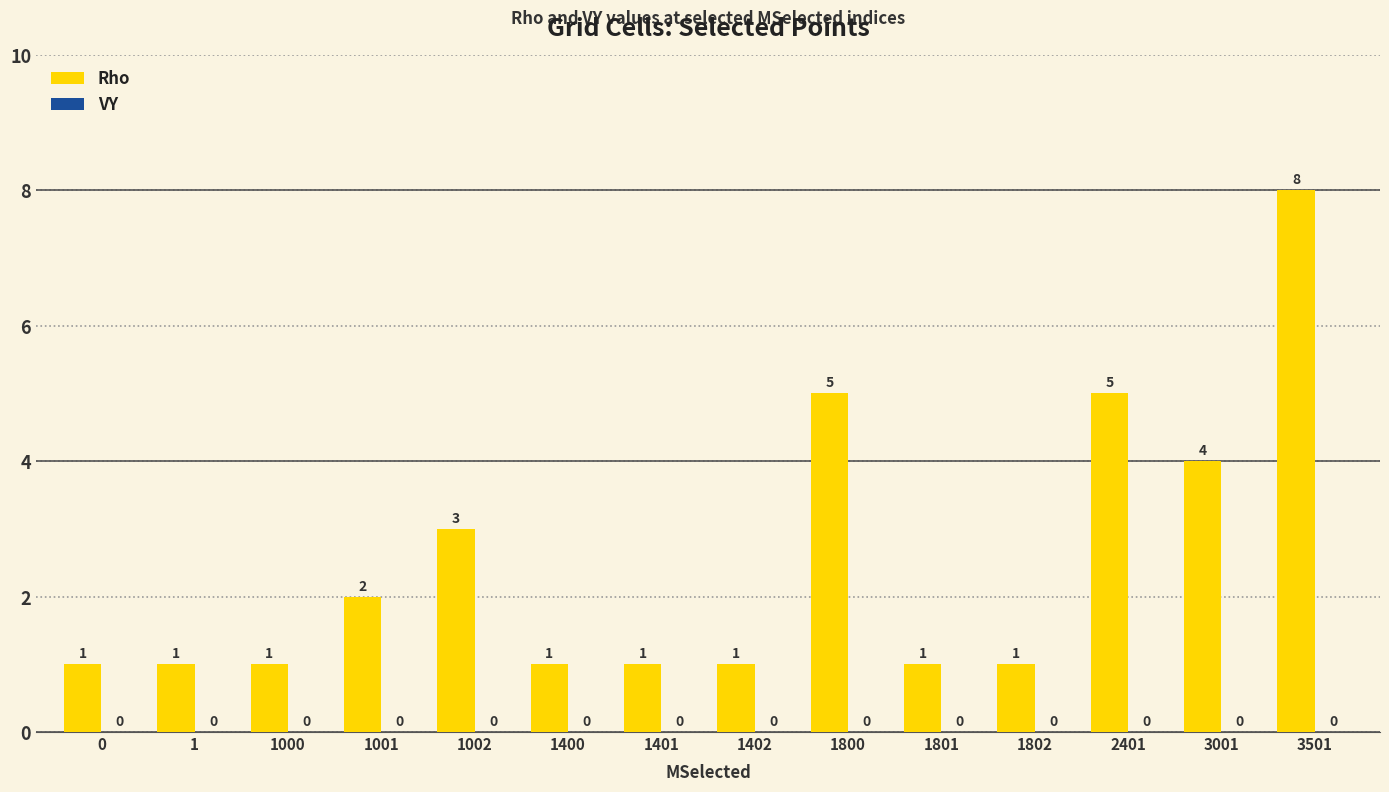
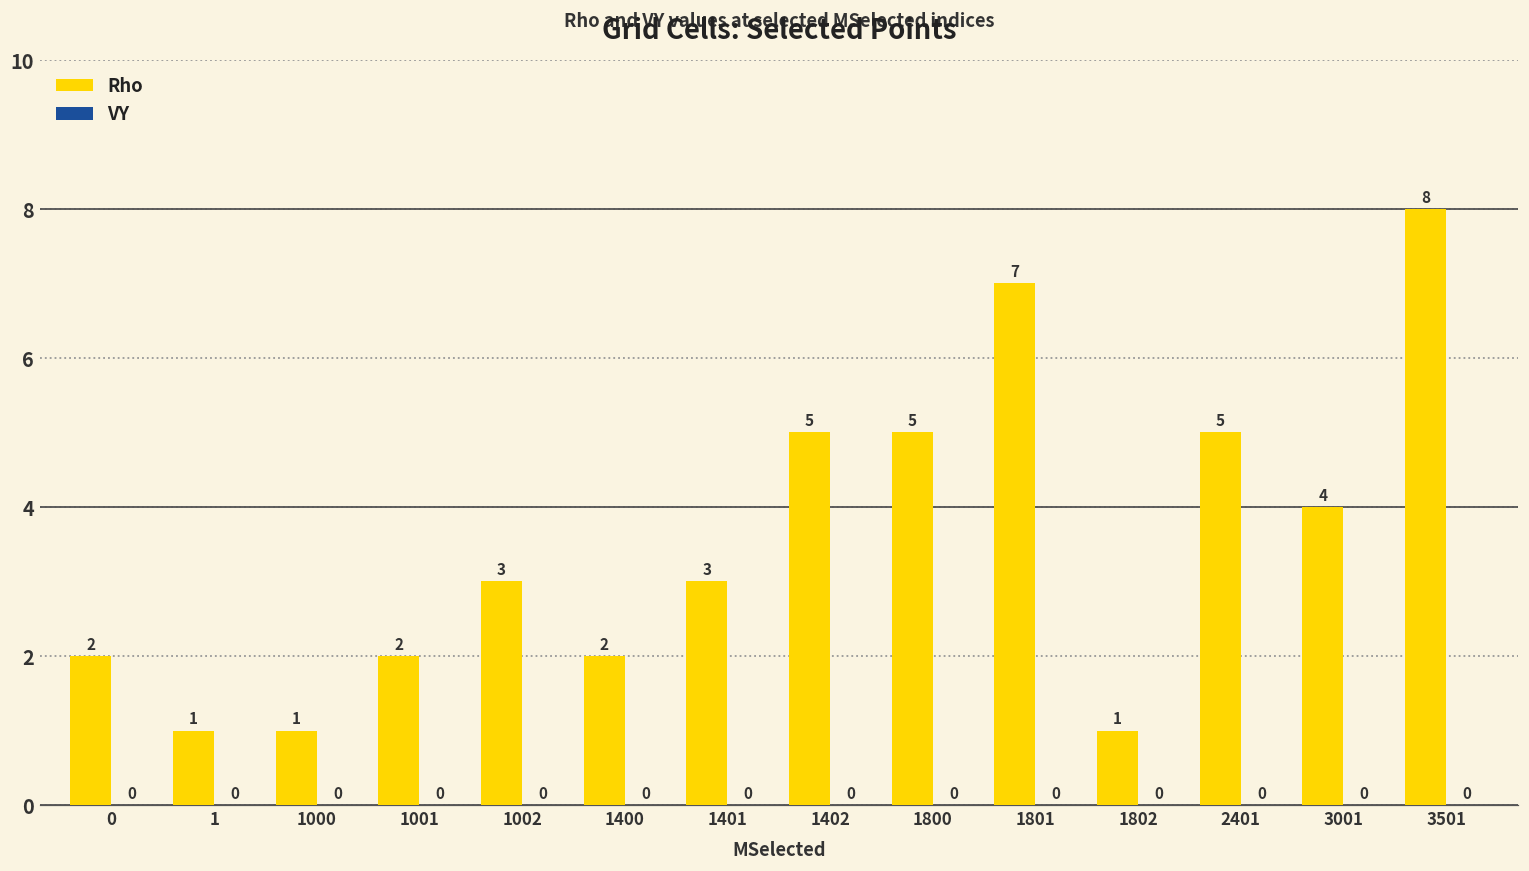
Rho, 0: 1 -> 2
Rho, 1400: 1 -> 2
Rho, 1401: 1 -> 3
Rho, 1402: 1 -> 5
Rho, 1801: 1 -> 7
